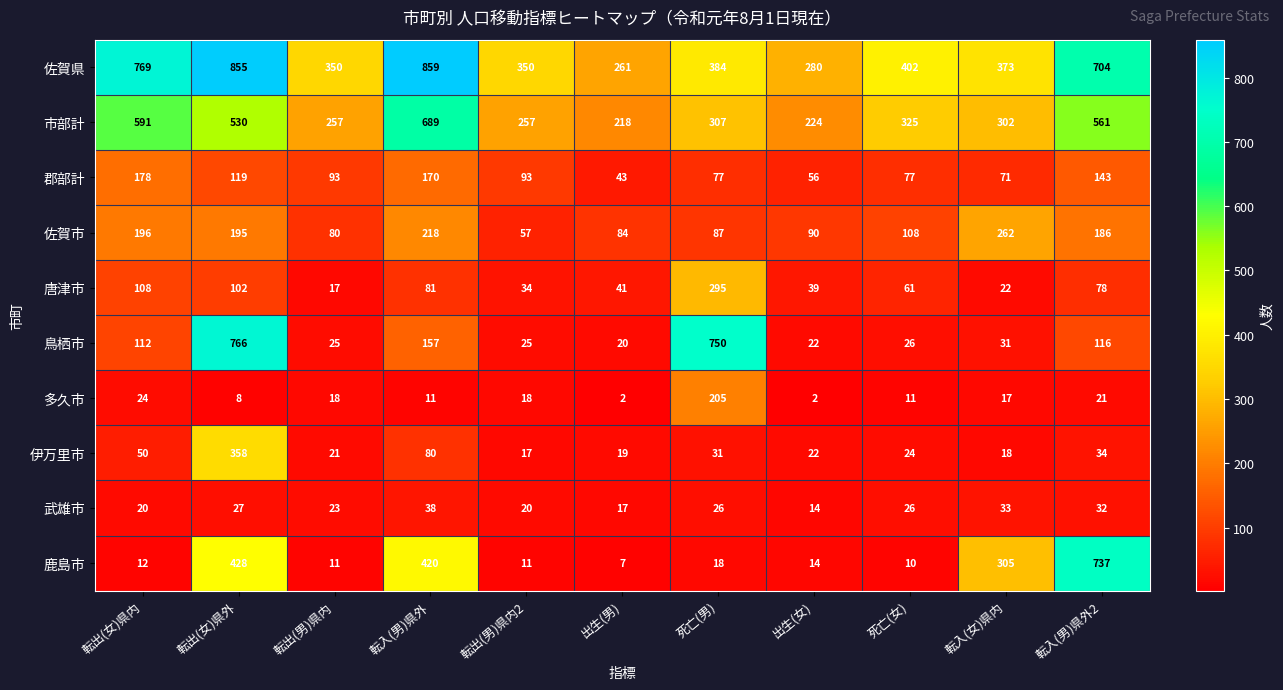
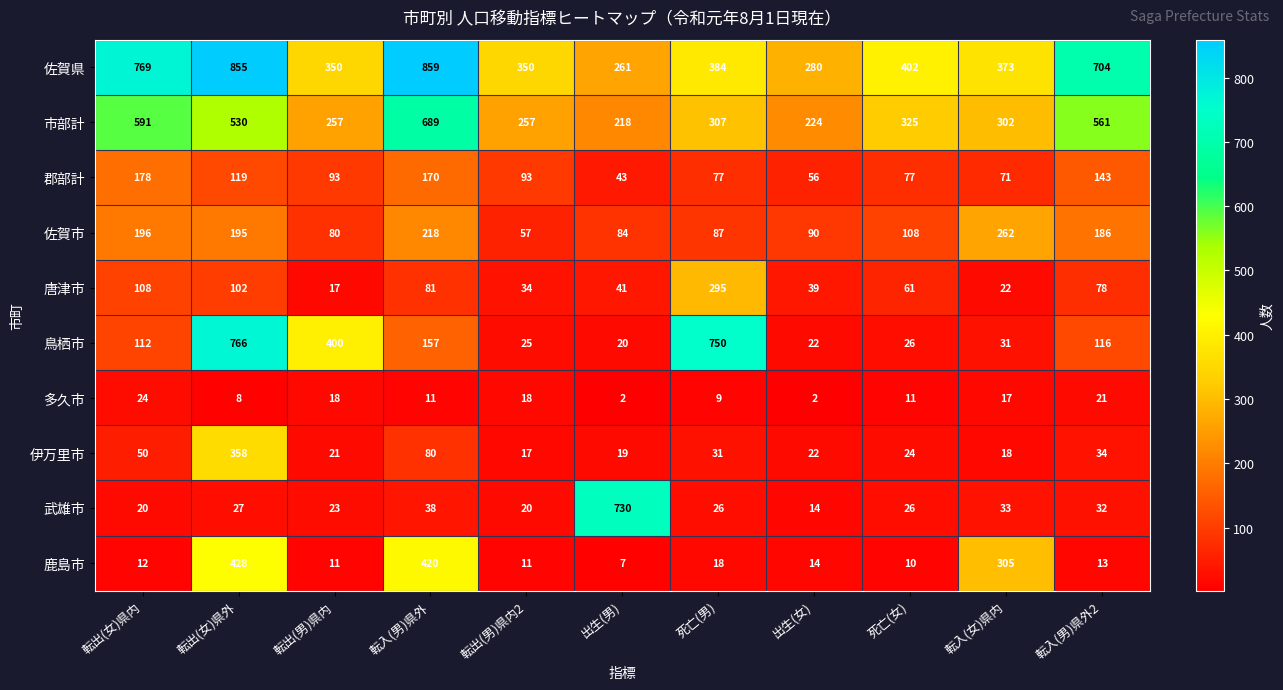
鳥栖市, 転出(男)県内: 25 -> 400
多久市, 死亡(男): 205 -> 9
武雄市, 出生(男): 17 -> 730
鹿島市, 転入(男)県外2: 737 -> 13
